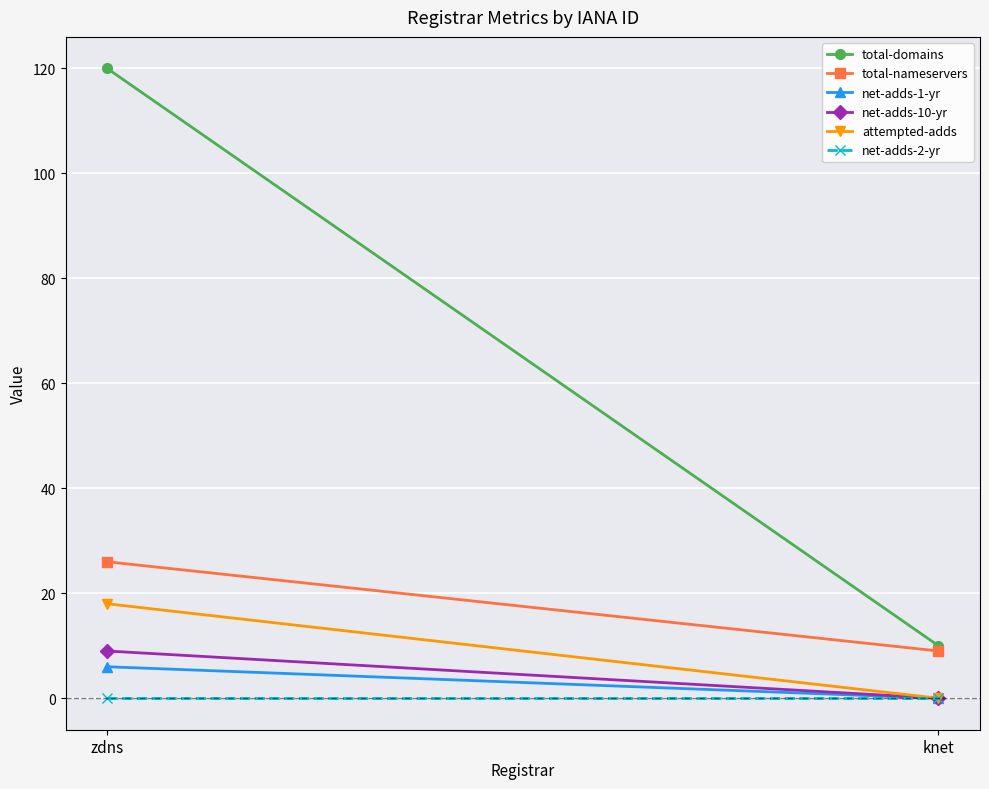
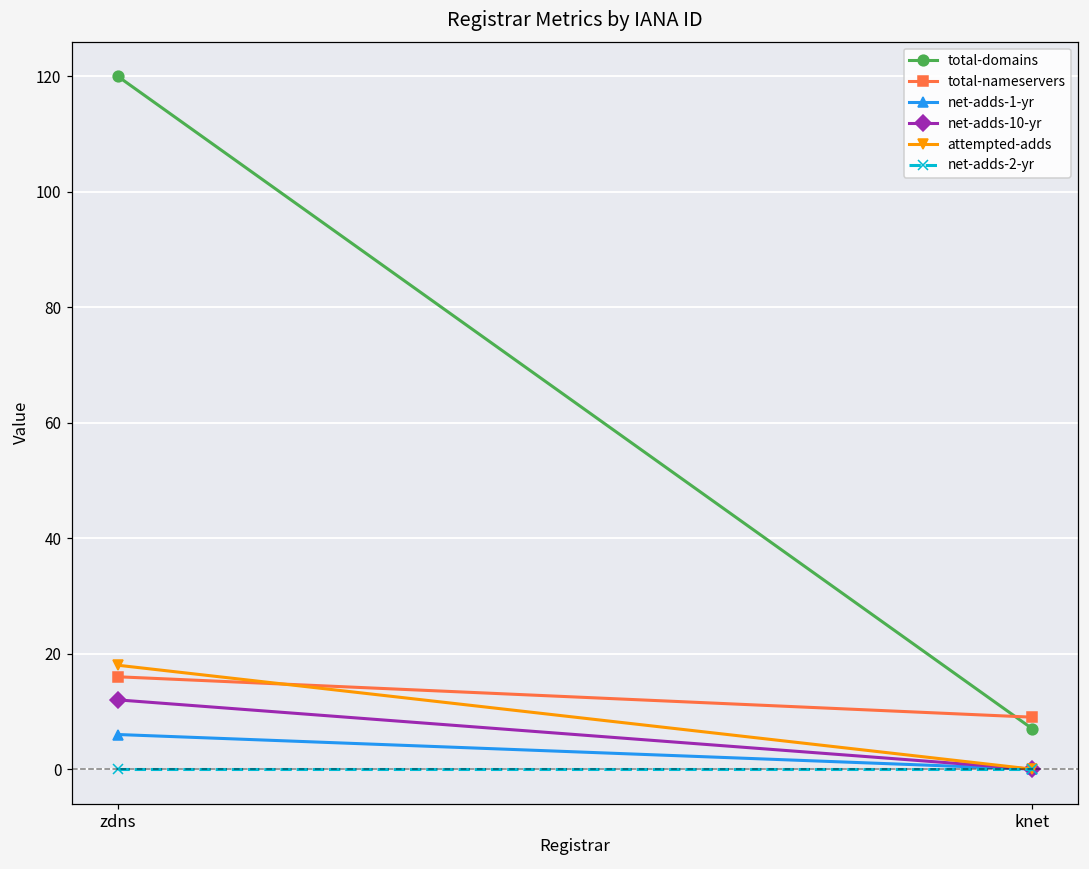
total-nameservers, zdns: 26 -> 16
net-adds-10-yr, zdns: 9 -> 12
total-domains, knet: 10 -> 7
